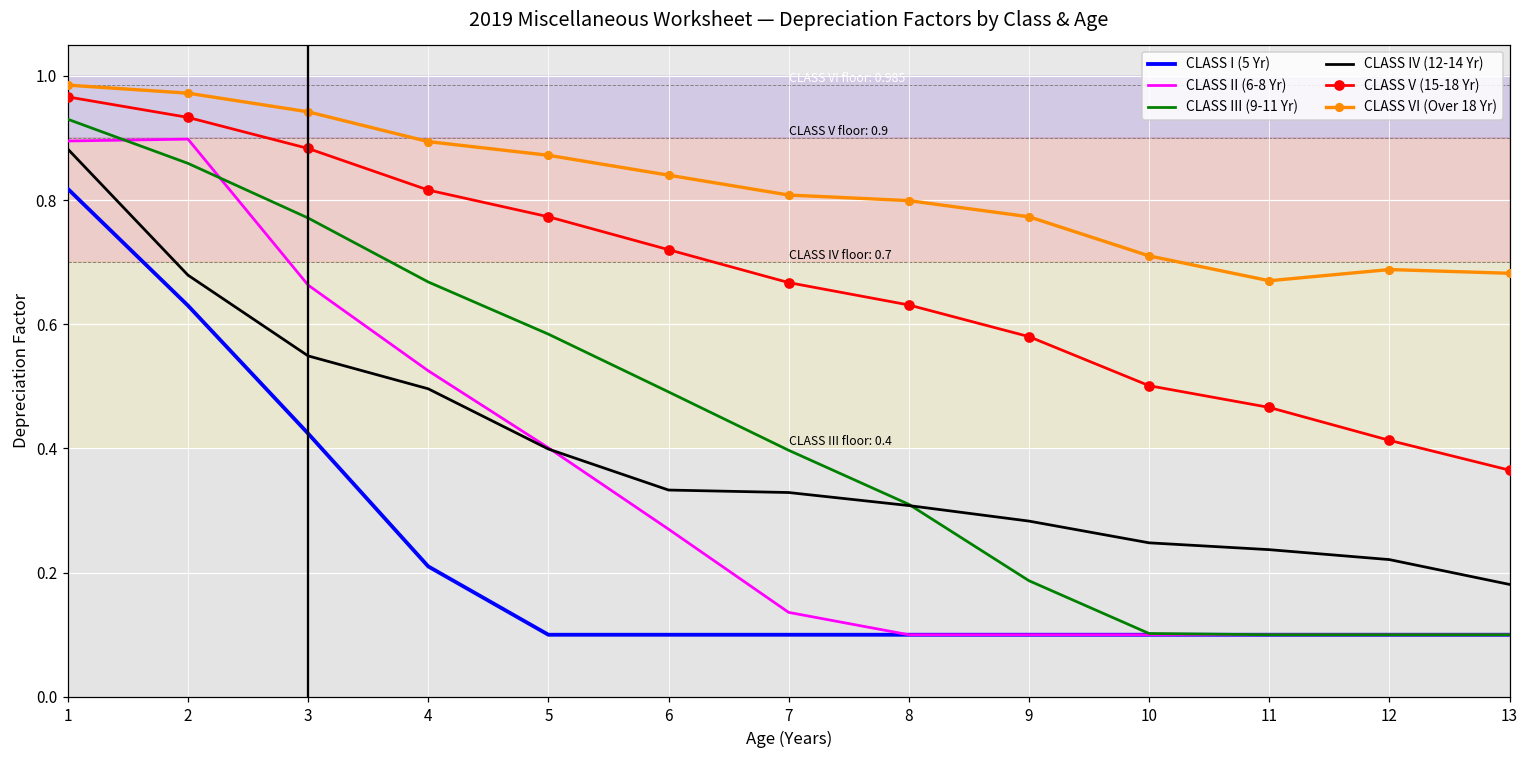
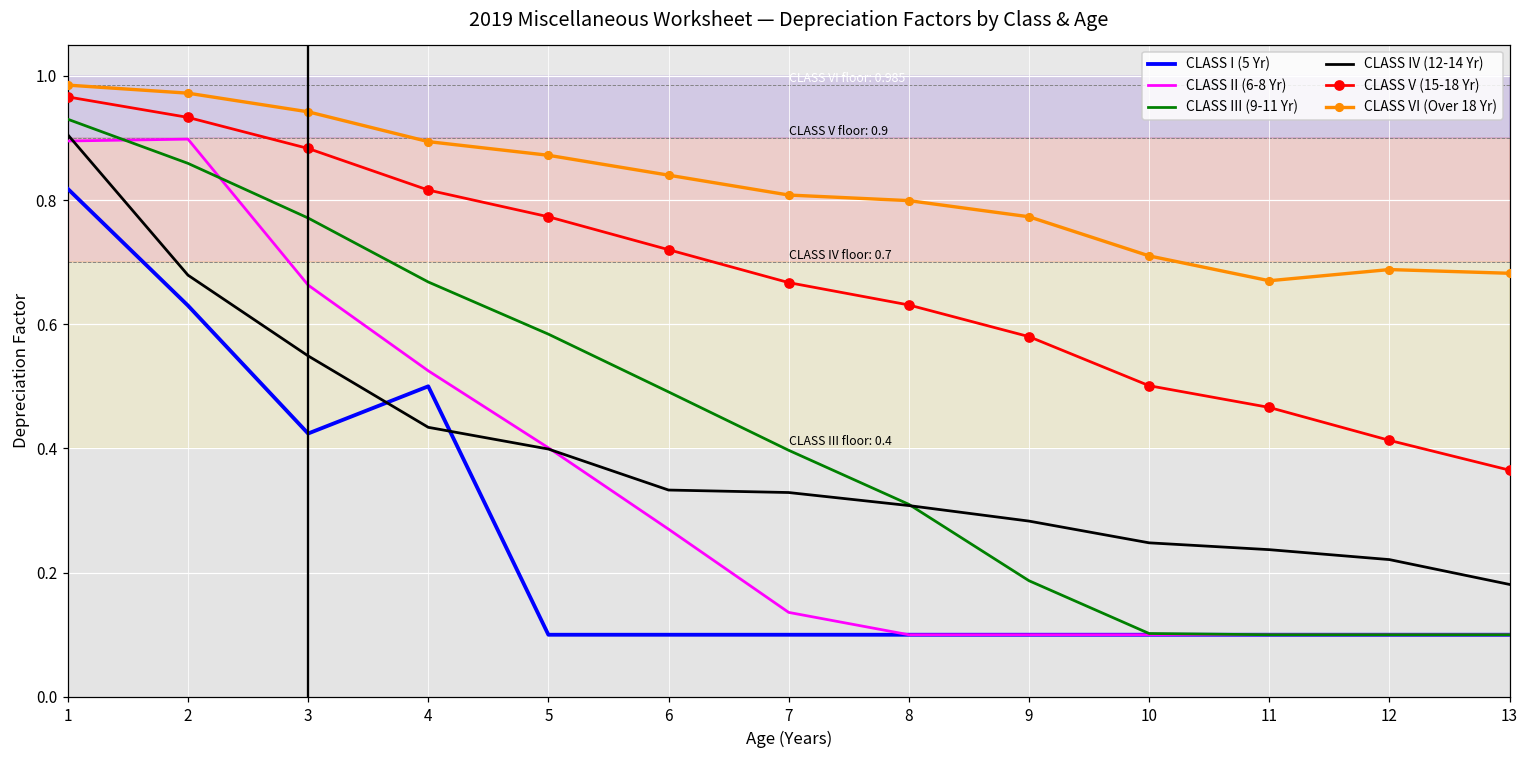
CLASS IV (12-14 Yr), 1: 0.88 -> 0.91
CLASS I (5 Yr), 4: 0.21 -> 0.50
CLASS IV (12-14 Yr), 4: 0.50 -> 0.43
